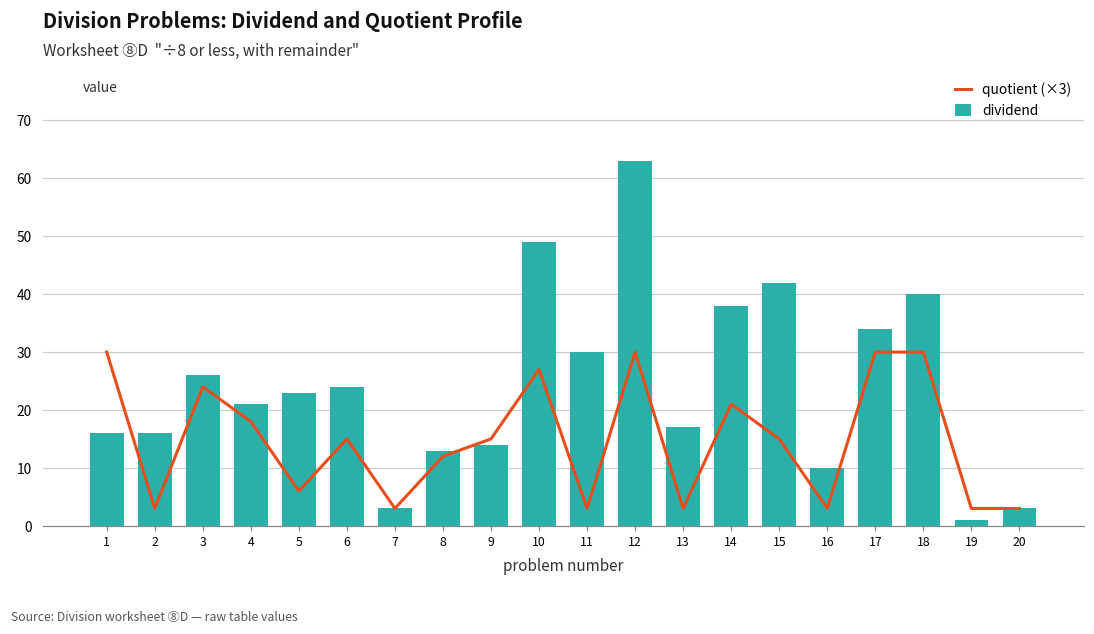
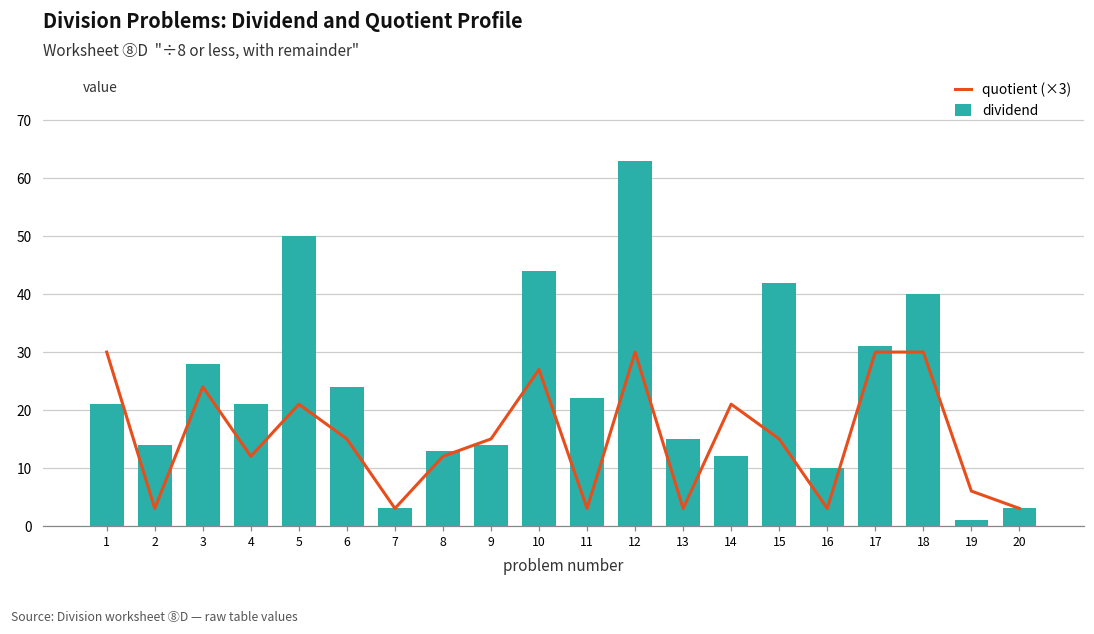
dividend, 1: 16 -> 21
dividend, 2: 16 -> 14
dividend, 3: 26 -> 28
quotient (×3), 4: 18 -> 12
quotient (×3), 5: 6 -> 21
dividend, 5: 23 -> 50
dividend, 10: 49 -> 44
dividend, 11: 30 -> 22
dividend, 13: 17 -> 15
dividend, 14: 38 -> 12
dividend, 17: 34 -> 31
quotient (×3), 19: 3 -> 6
